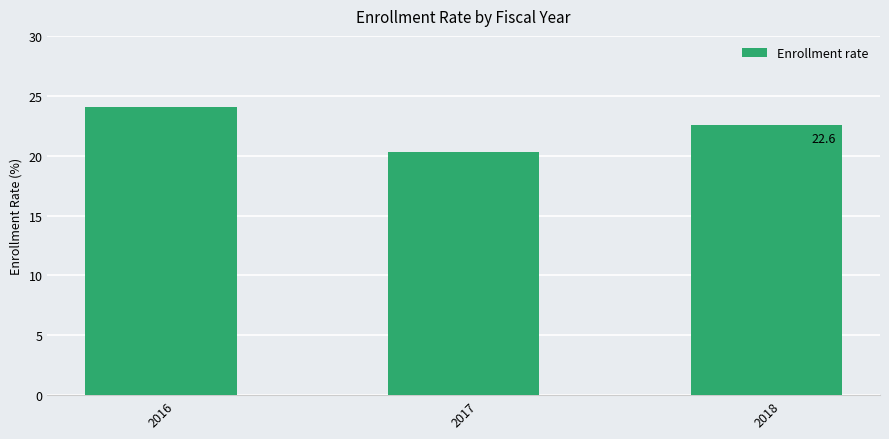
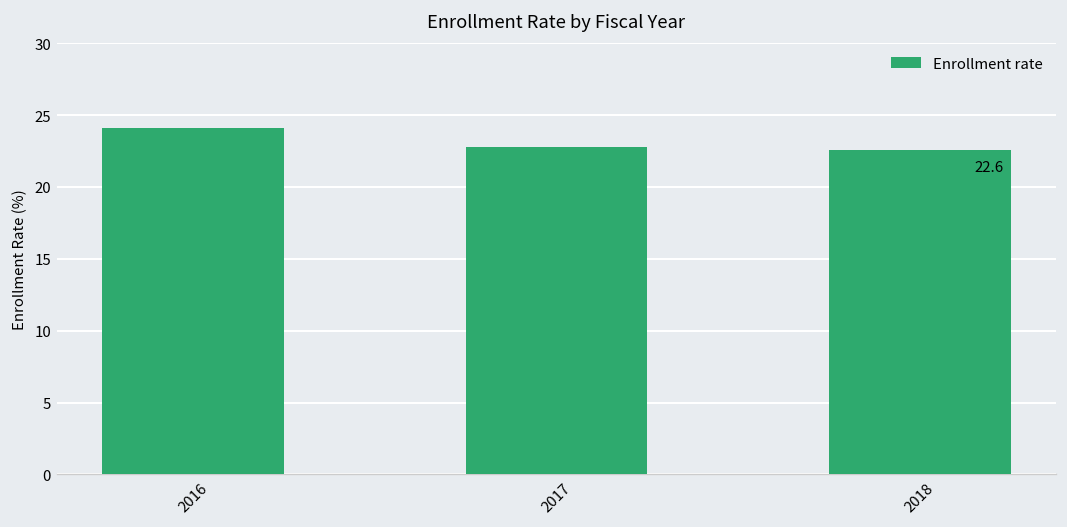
2017: 20.3 -> 22.8
